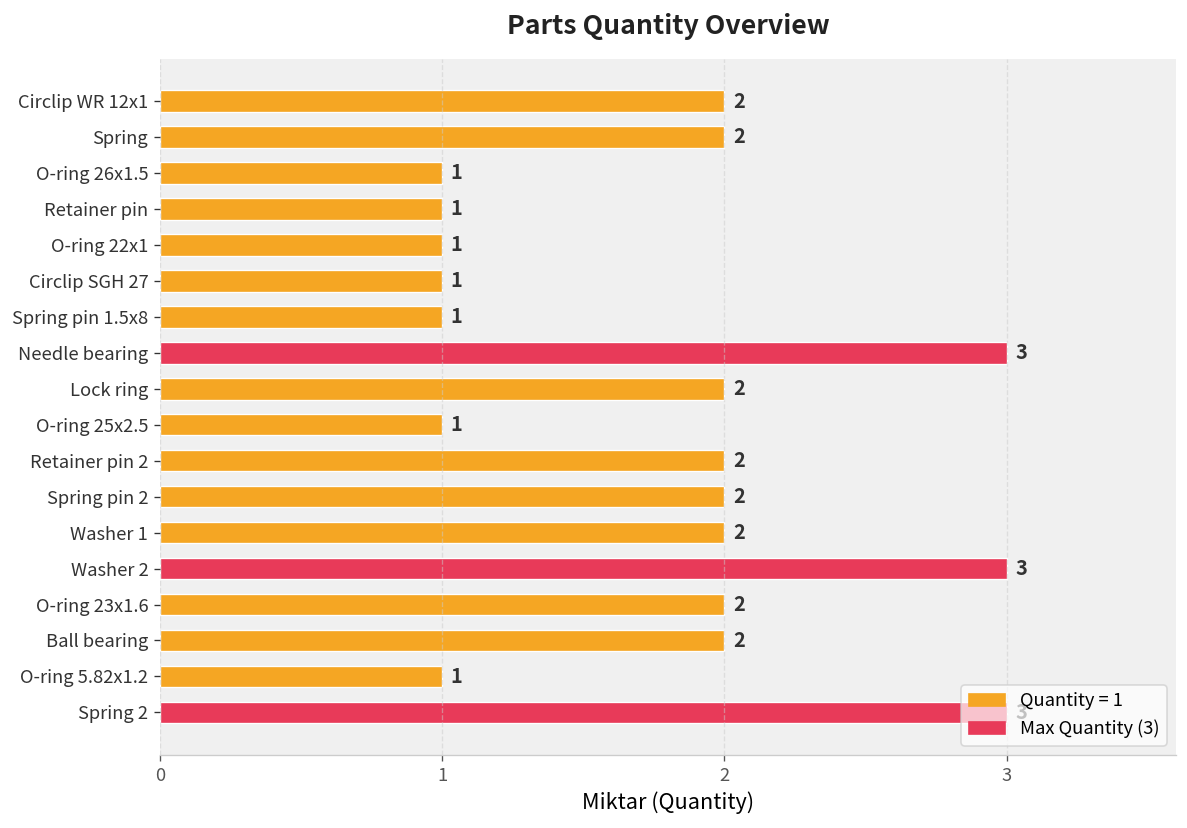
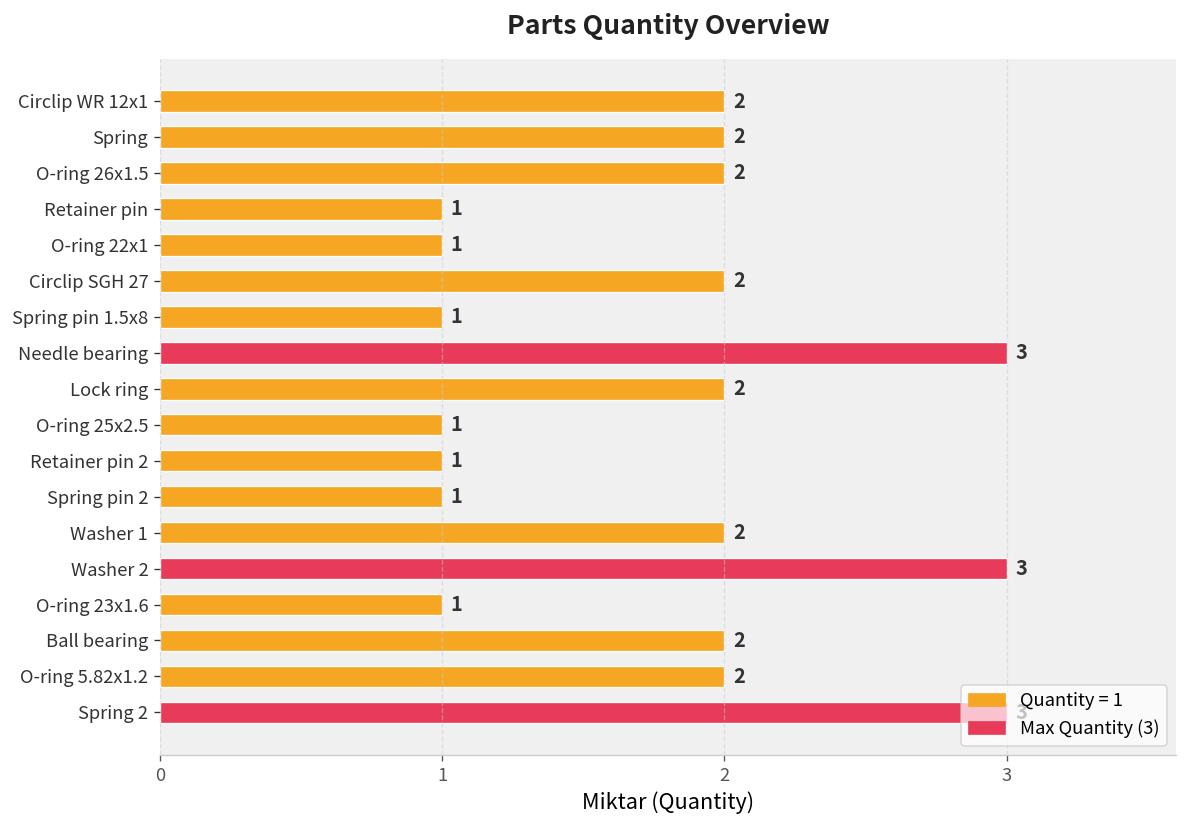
O-ring 26x1.5: 1 -> 2
Circlip SGH 27: 1 -> 2
Retainer pin 2: 2 -> 1
Spring pin 2: 2 -> 1
O-ring 23x1.6: 2 -> 1
O-ring 5.82x1.2: 1 -> 2
